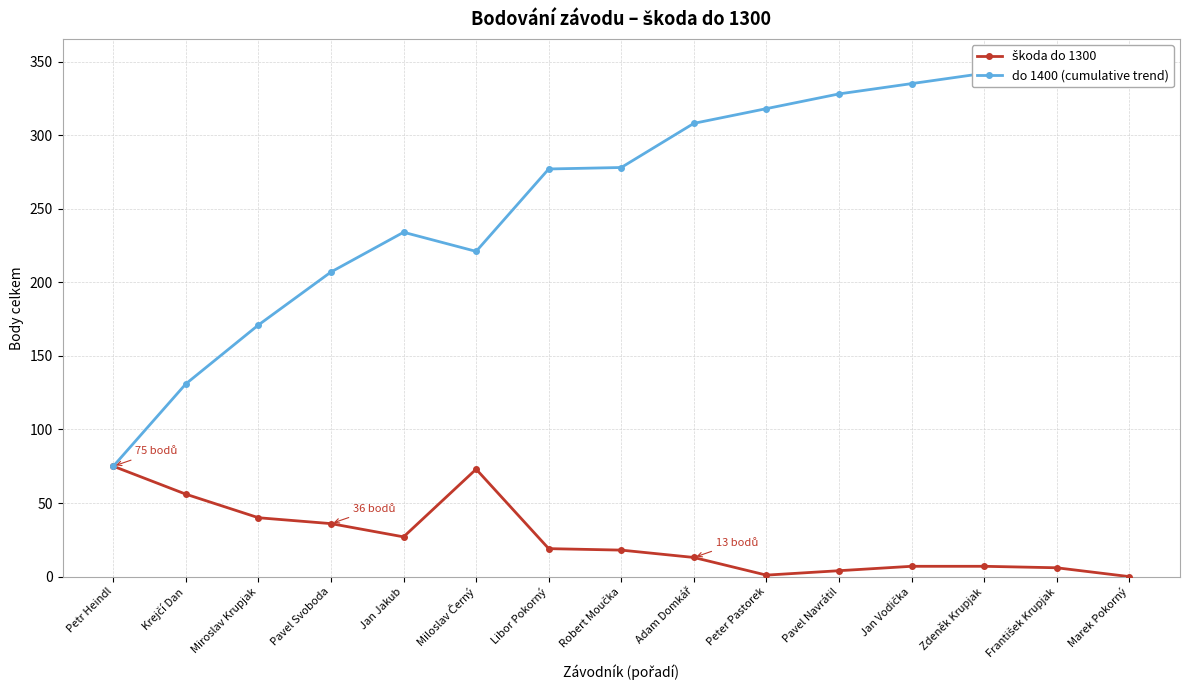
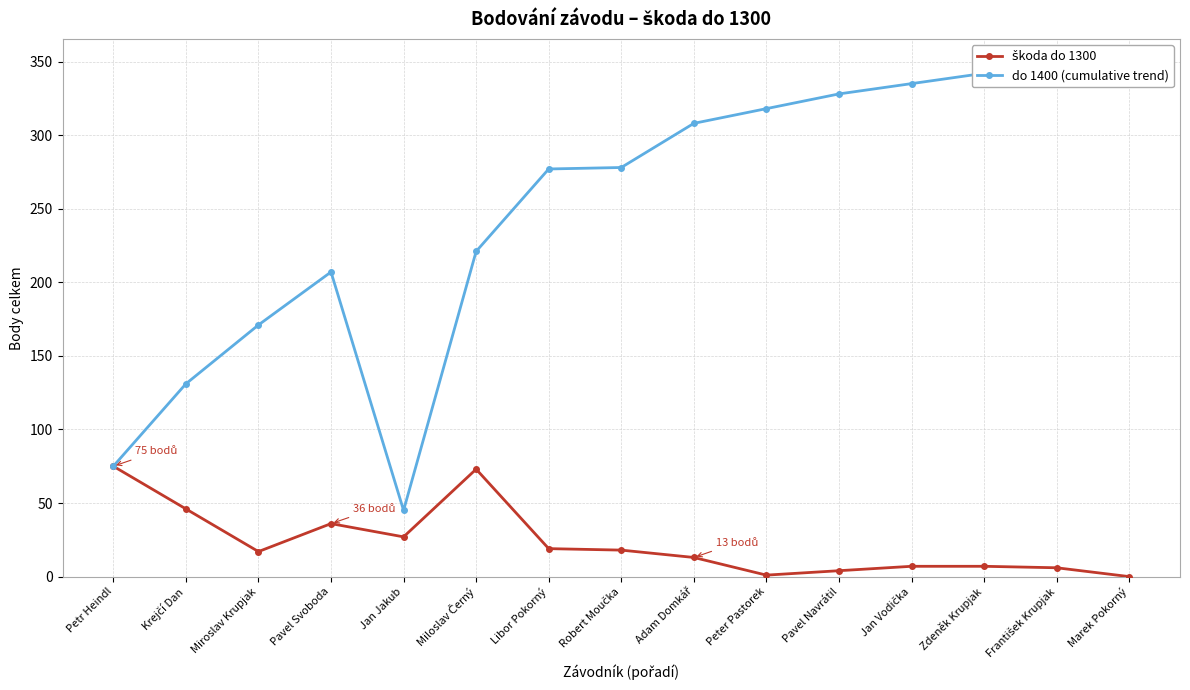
škoda do 1300, Krejčí Dan: 56 -> 46
škoda do 1300, Miroslav Krupjak: 40 -> 17
do 1400 (cumulative trend), Jan Jakub: 234 -> 45
